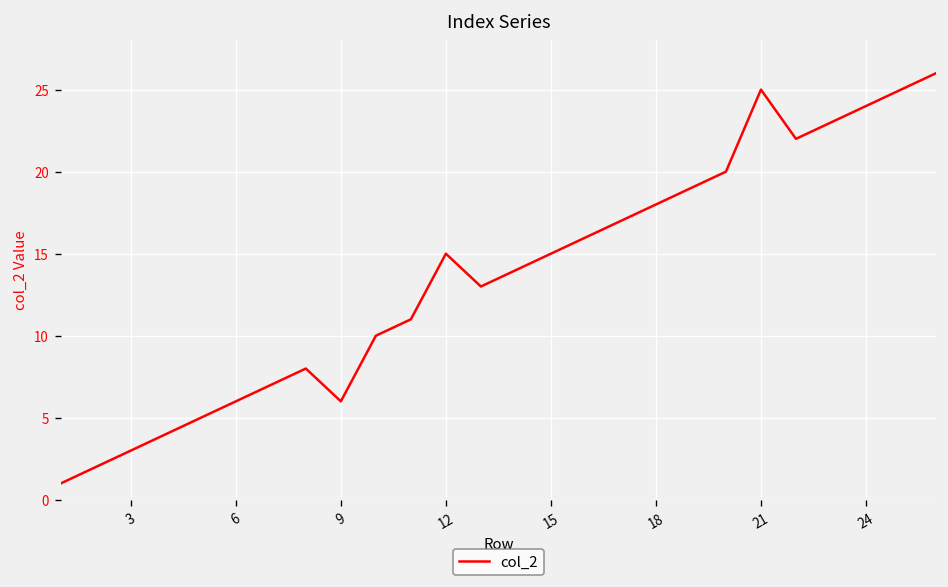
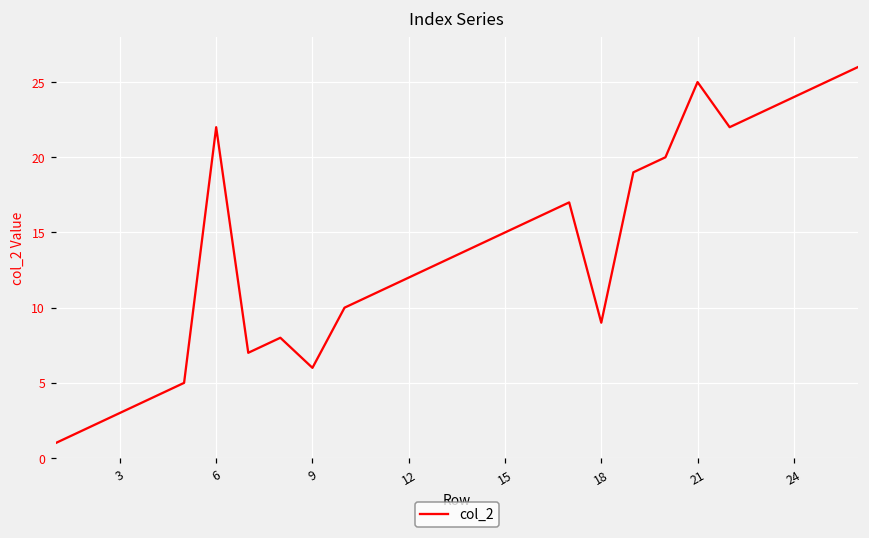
6: 6 -> 22
12: 15 -> 12
18: 18 -> 9
